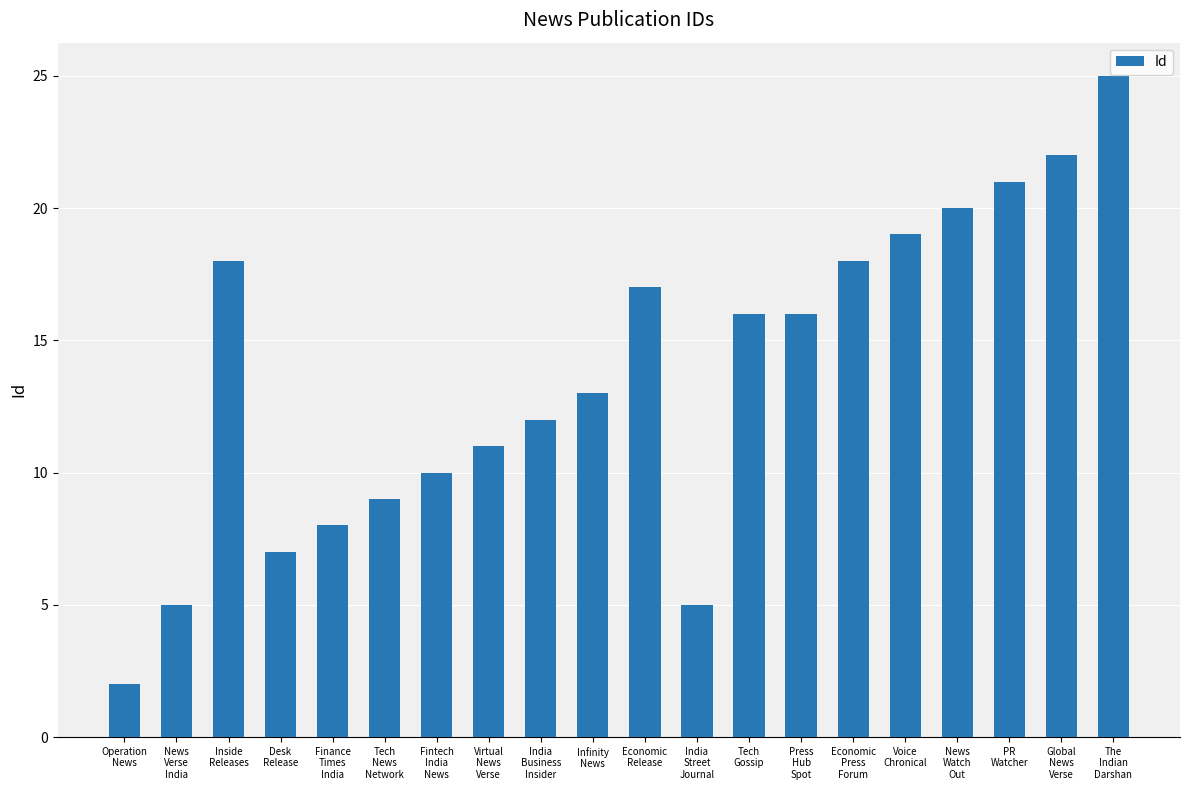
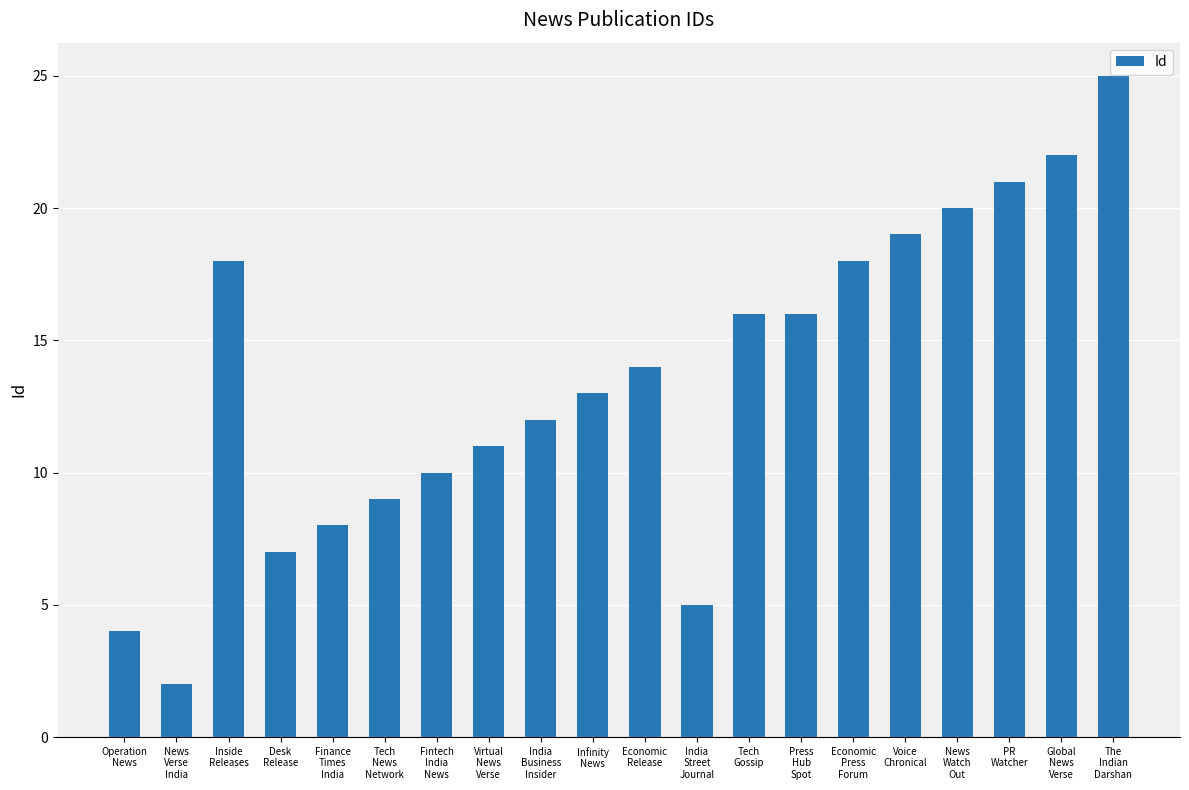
Operation News: 2 -> 4
News Verse India: 5 -> 2
Economic Release: 17 -> 14
